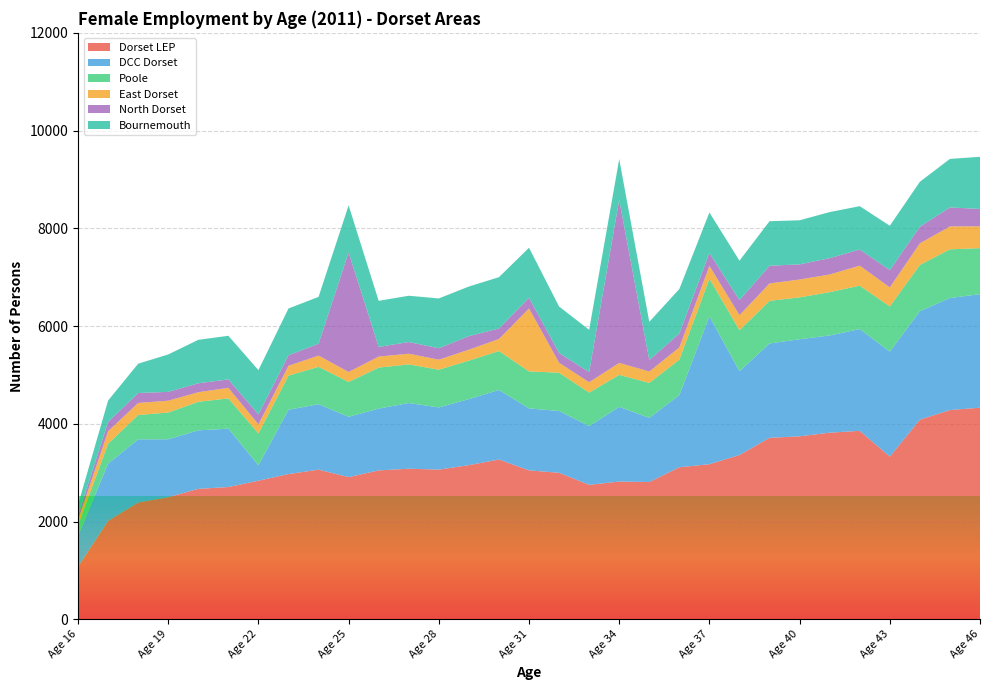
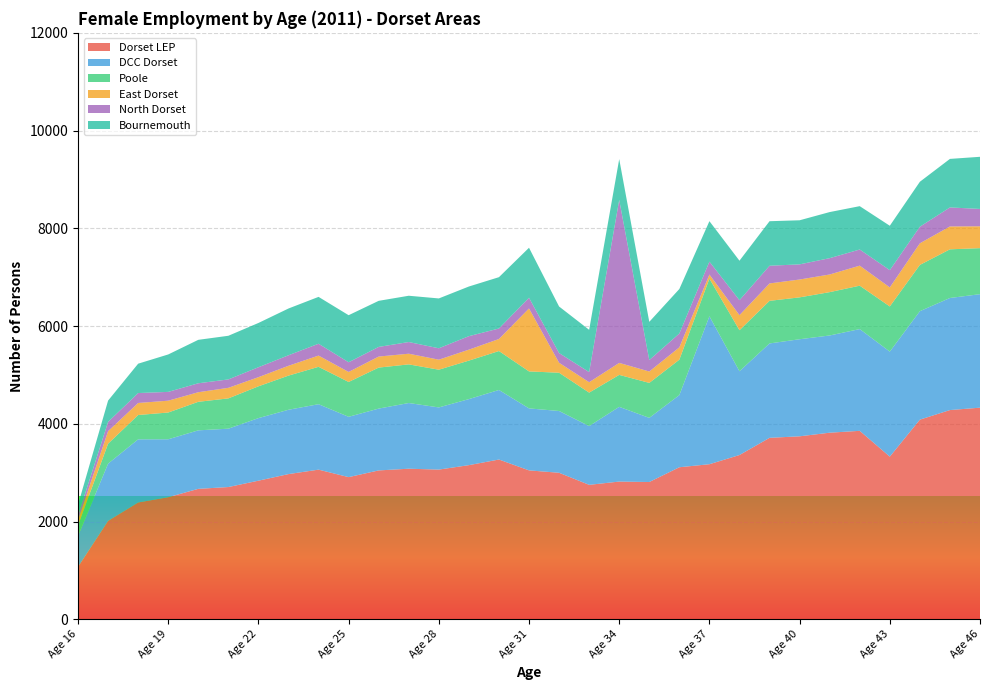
DCC Dorset, Age 22: 300 -> 1300
North Dorset, Age 25: 2400 -> 200
East Dorset, Age 37: 300 -> 100
